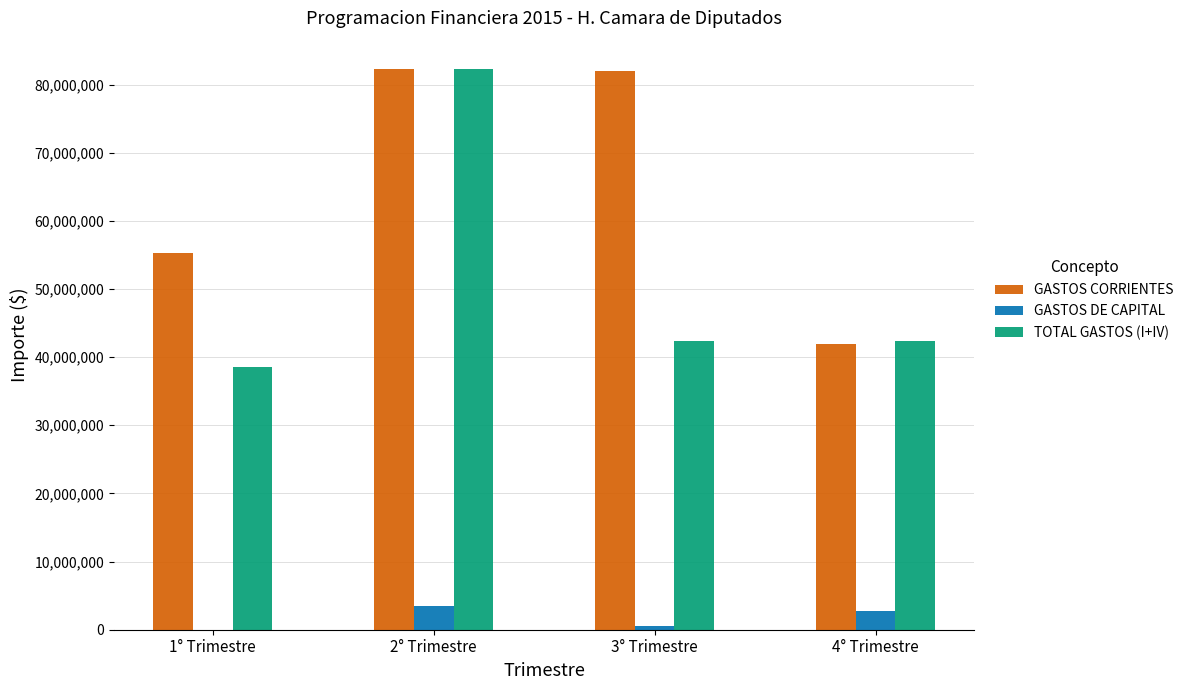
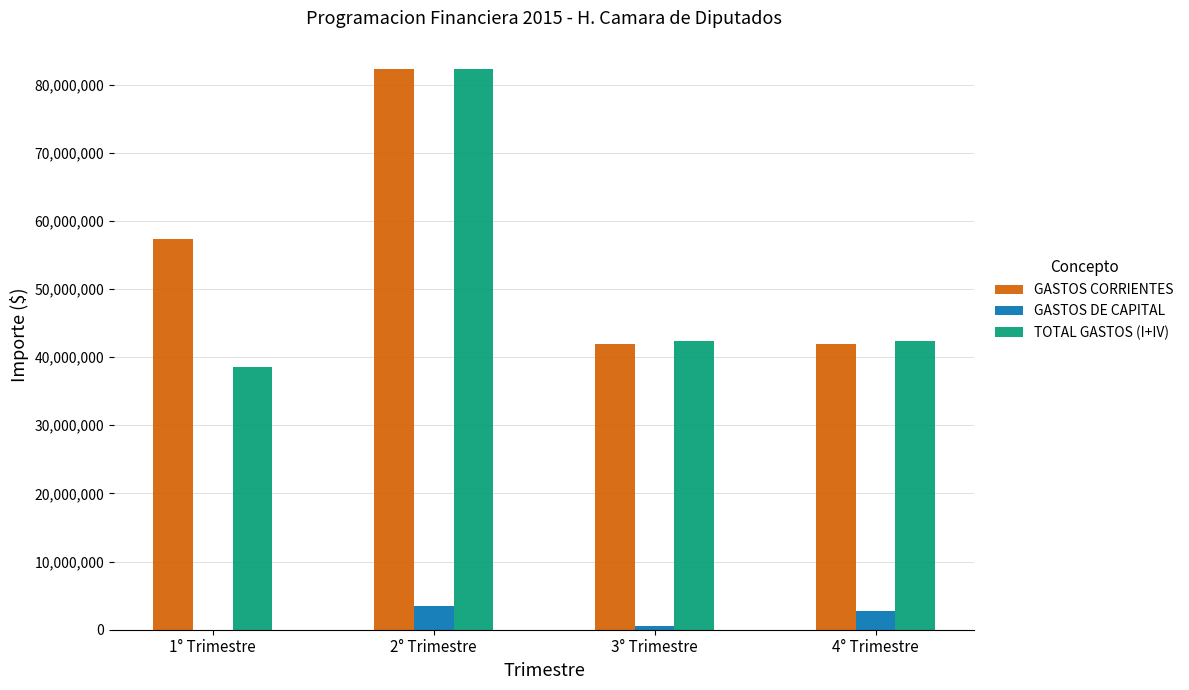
GASTOS CORRIENTES, 1° Trimestre: 55,000,000 -> 57,000,000
GASTOS CORRIENTES, 3° Trimestre: 82,000,000 -> 42,000,000
